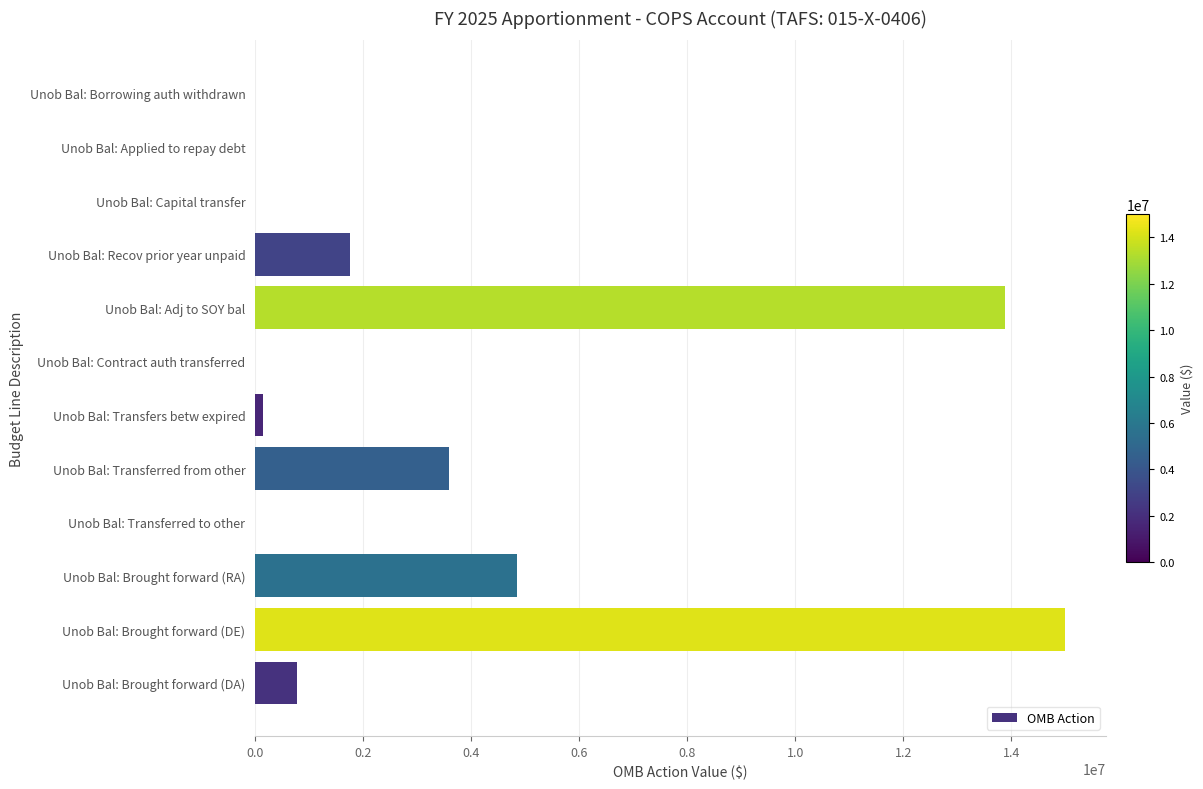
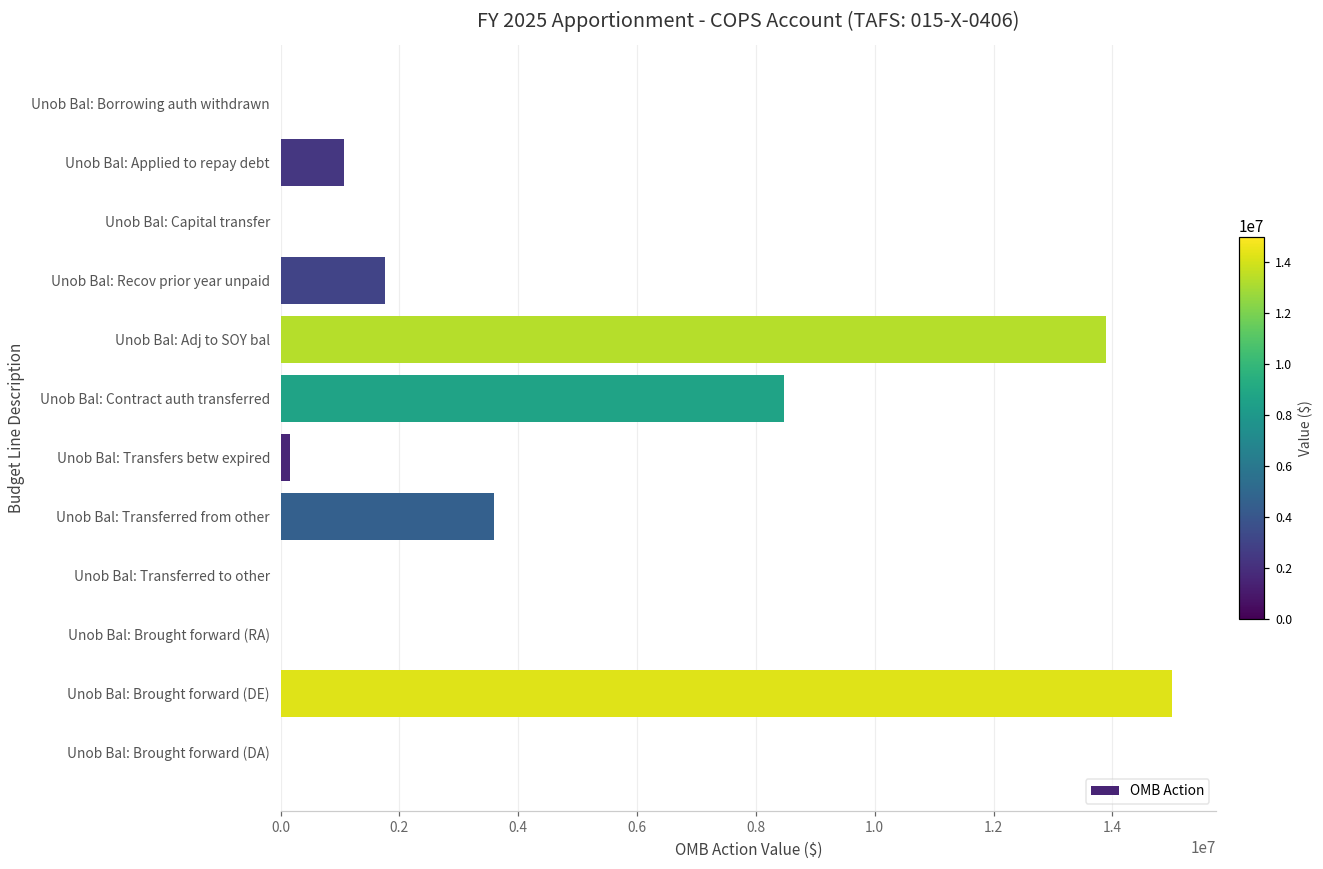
Unob Bal: Applied to repay debt: 0 -> 1100000
Unob Bal: Contract auth transferred: 0 -> 8500000
Unob Bal: Brought forward (RA): 4800000 -> 0
Unob Bal: Brought forward (DA): 800000 -> 0
